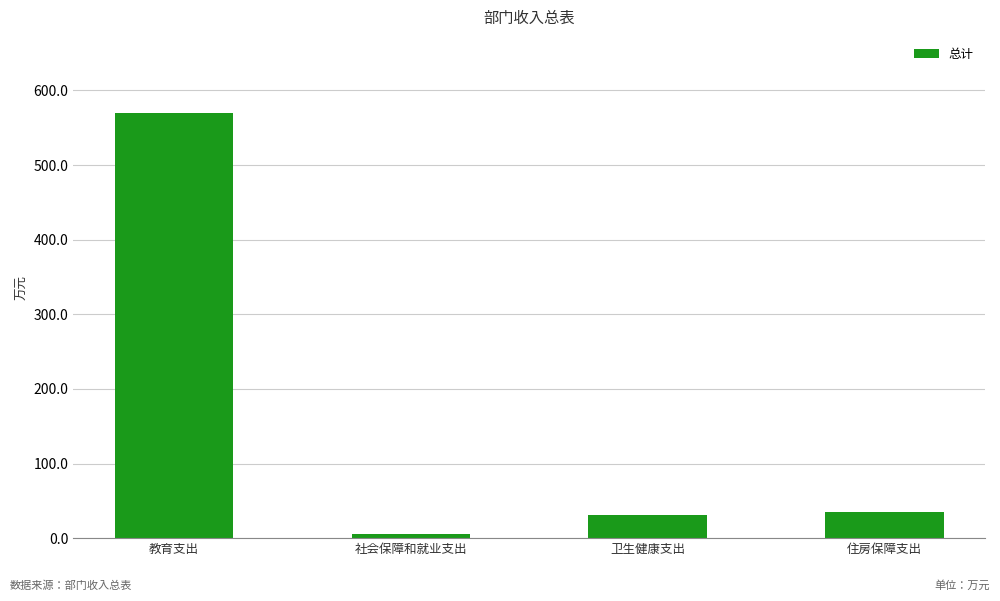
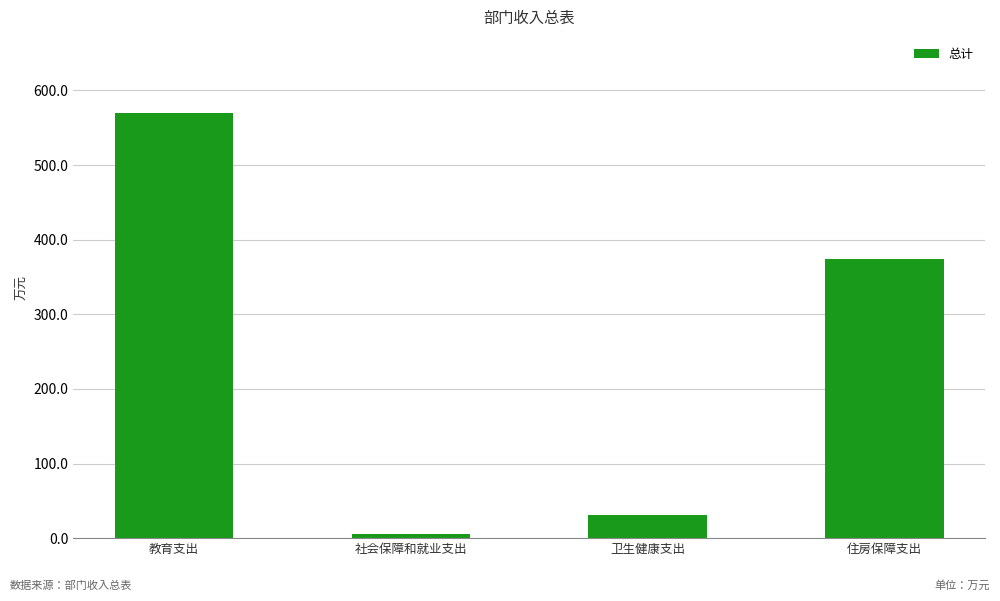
住房保障支出: 40 -> 370
